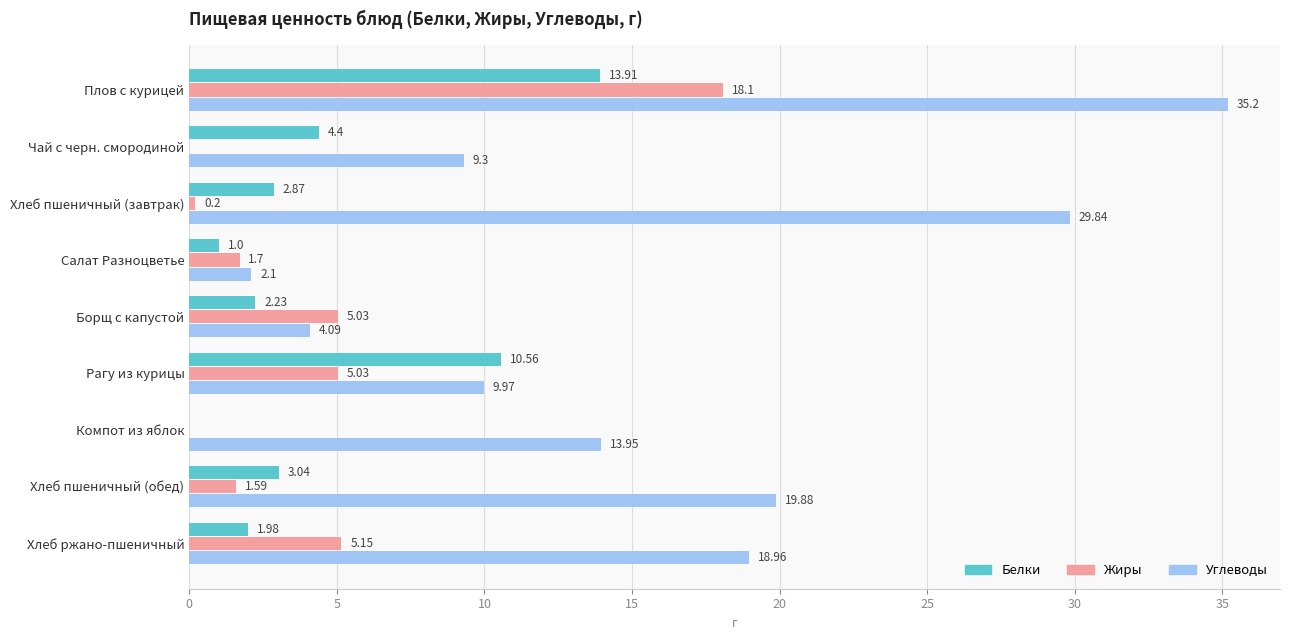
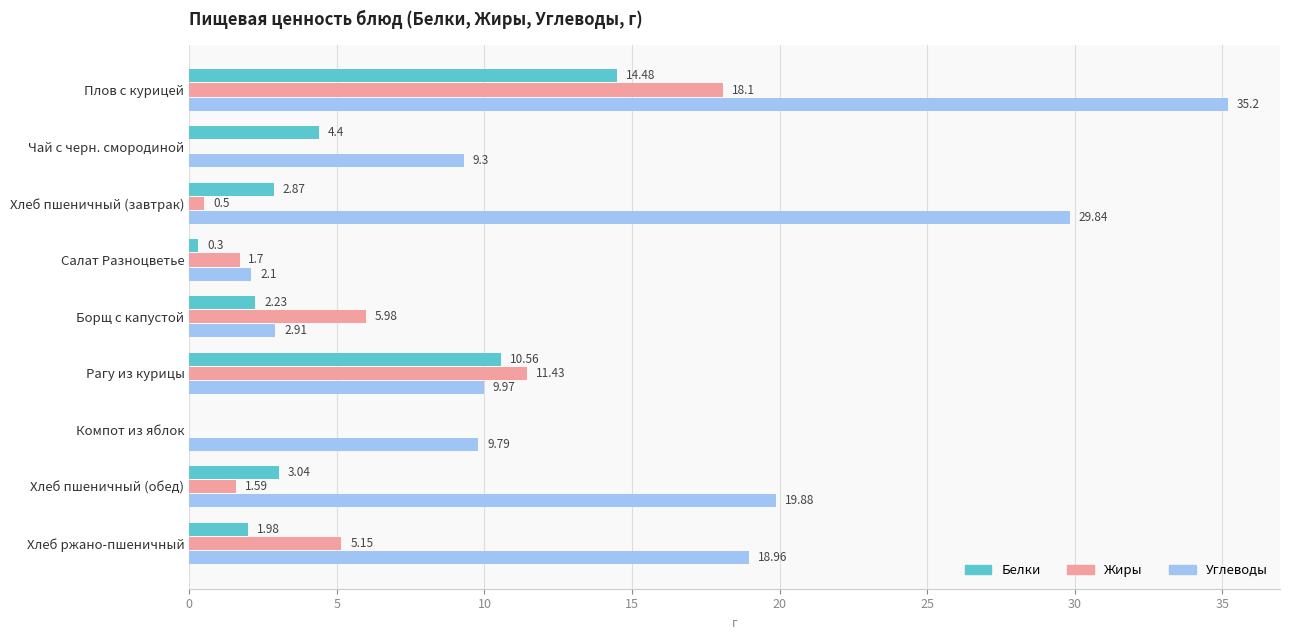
Белки, Плов с курицей: 13.91 -> 14.48
Жиры, Хлеб пшеничный (завтрак): 0.2 -> 0.5
Белки, Салат Разноцветье: 1.0 -> 0.3
Жиры, Борщ с капустой: 5.03 -> 5.98
Углеводы, Борщ с капустой: 4.09 -> 2.91
Жиры, Рагу из курицы: 5.03 -> 11.43
Углеводы, Компот из яблок: 13.95 -> 9.79
